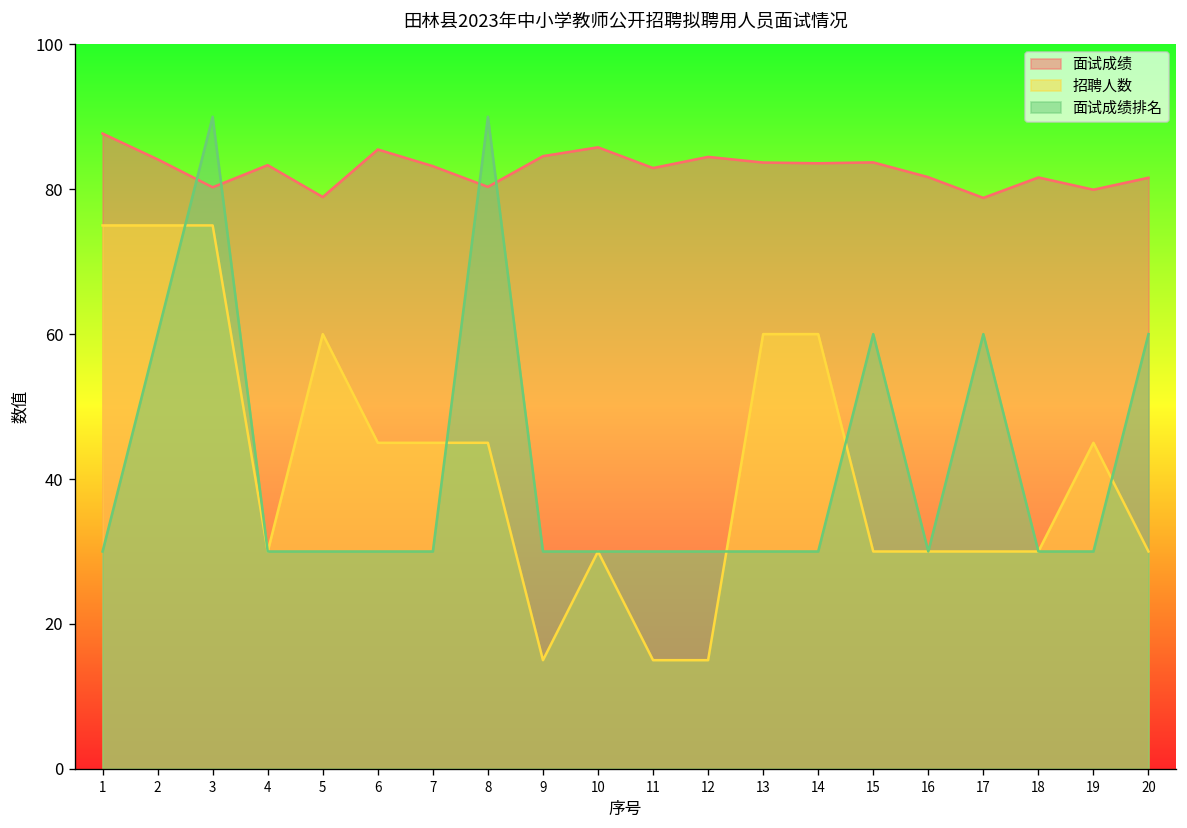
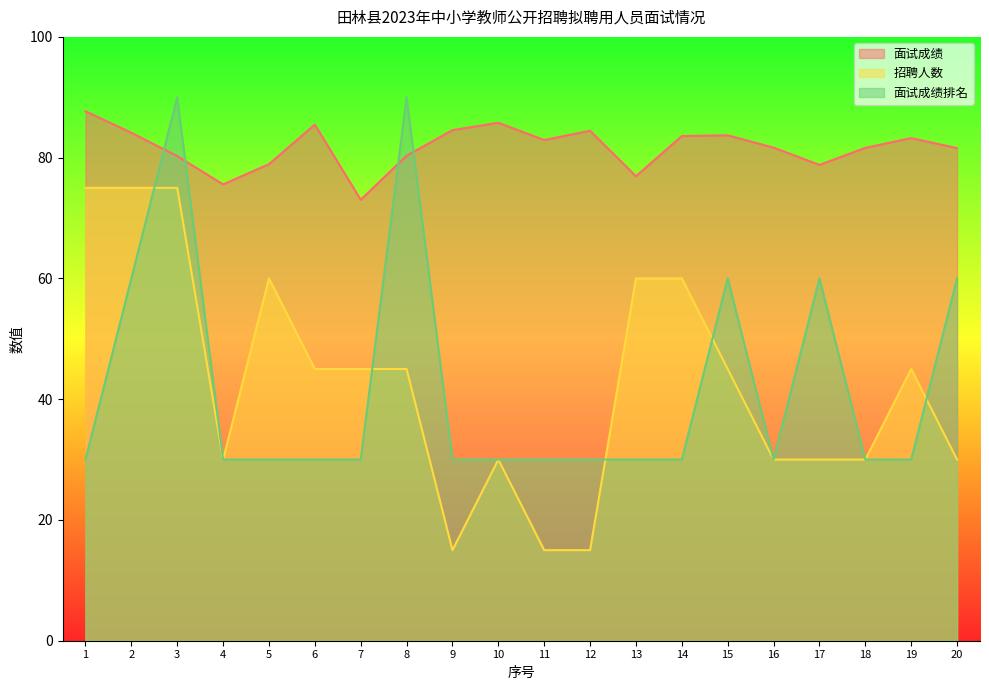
面试成绩, 4: 83 -> 76
面试成绩, 7: 83 -> 73
面试成绩, 13: 84 -> 77
招聘人数, 15: 30 -> 45
面试成绩, 19: 80 -> 83
